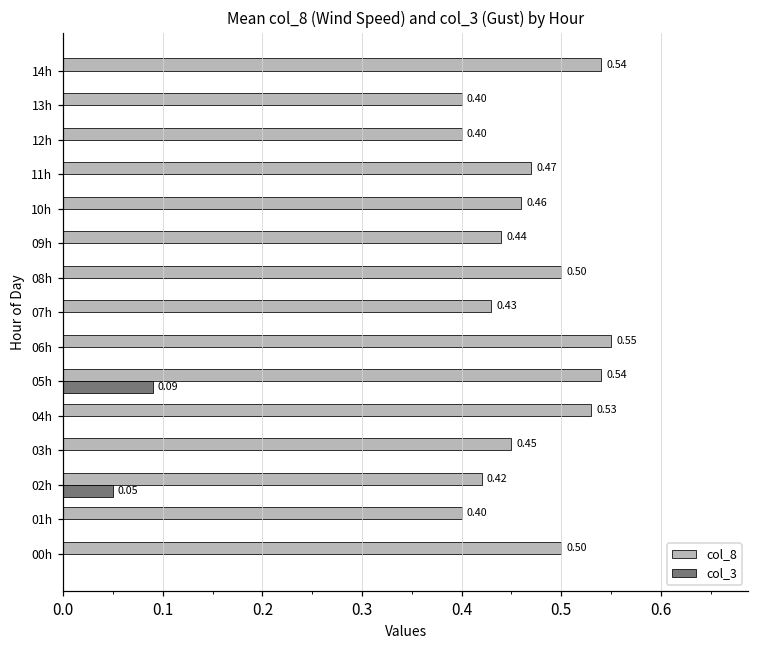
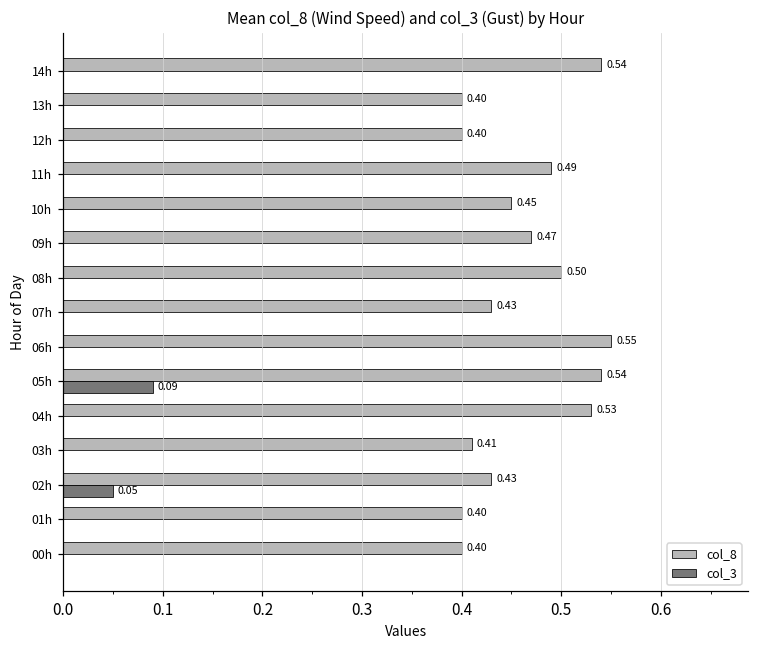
col_8, 11h: 0.47 -> 0.49
col_8, 10h: 0.46 -> 0.45
col_8, 09h: 0.44 -> 0.47
col_8, 03h: 0.45 -> 0.41
col_8, 02h: 0.42 -> 0.43
col_8, 00h: 0.50 -> 0.40
